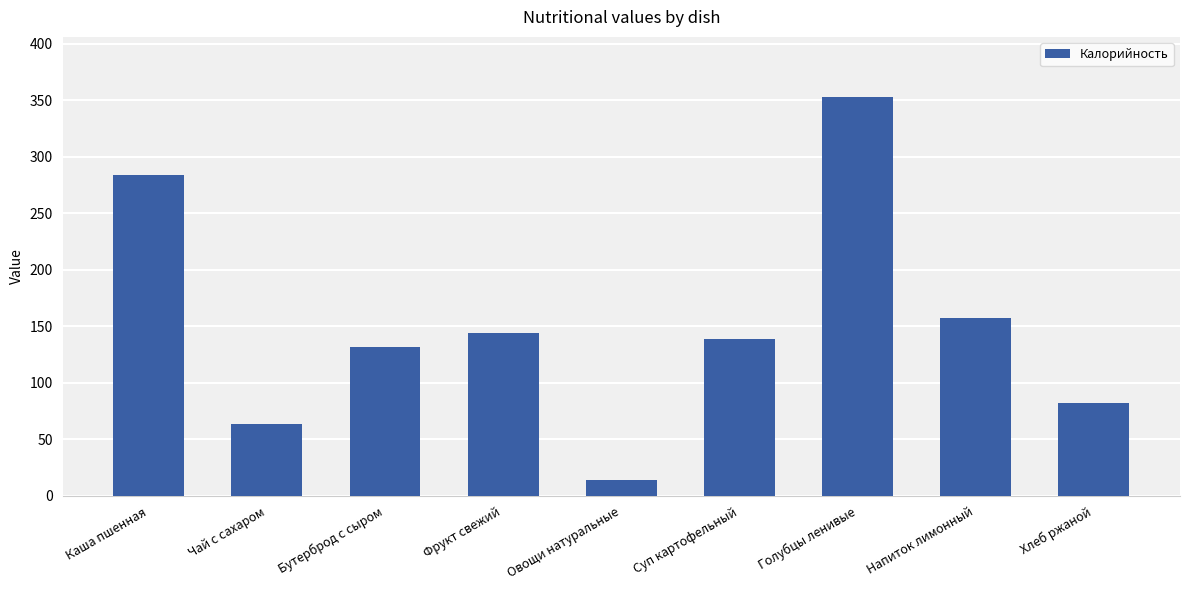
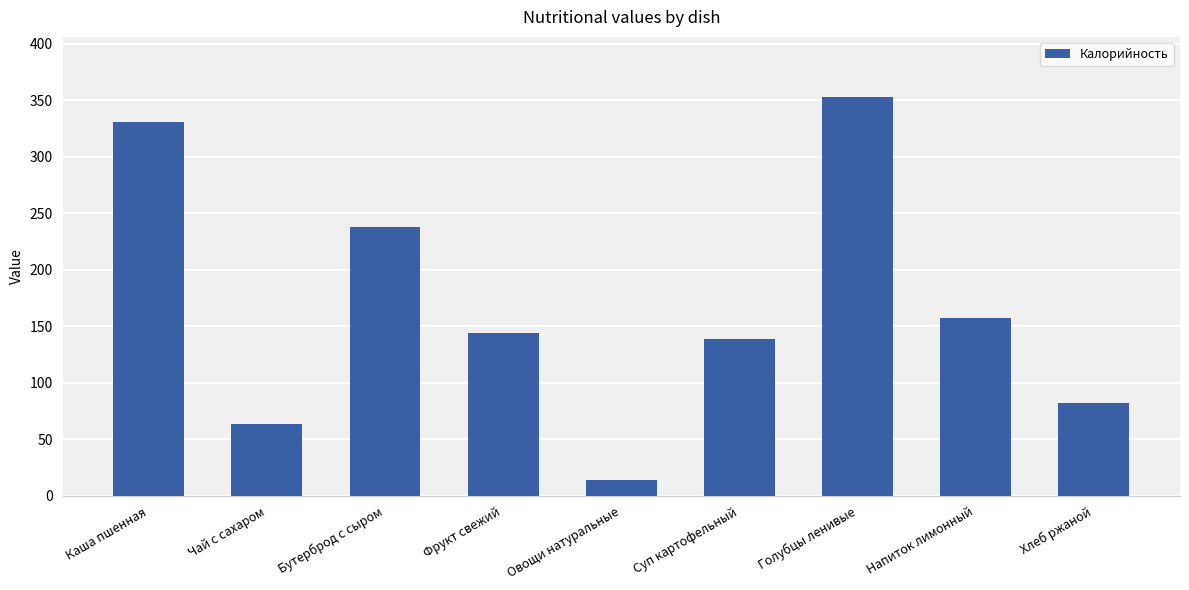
Каша пшенная: 284 -> 331
Бутерброд с сыром: 132 -> 238
